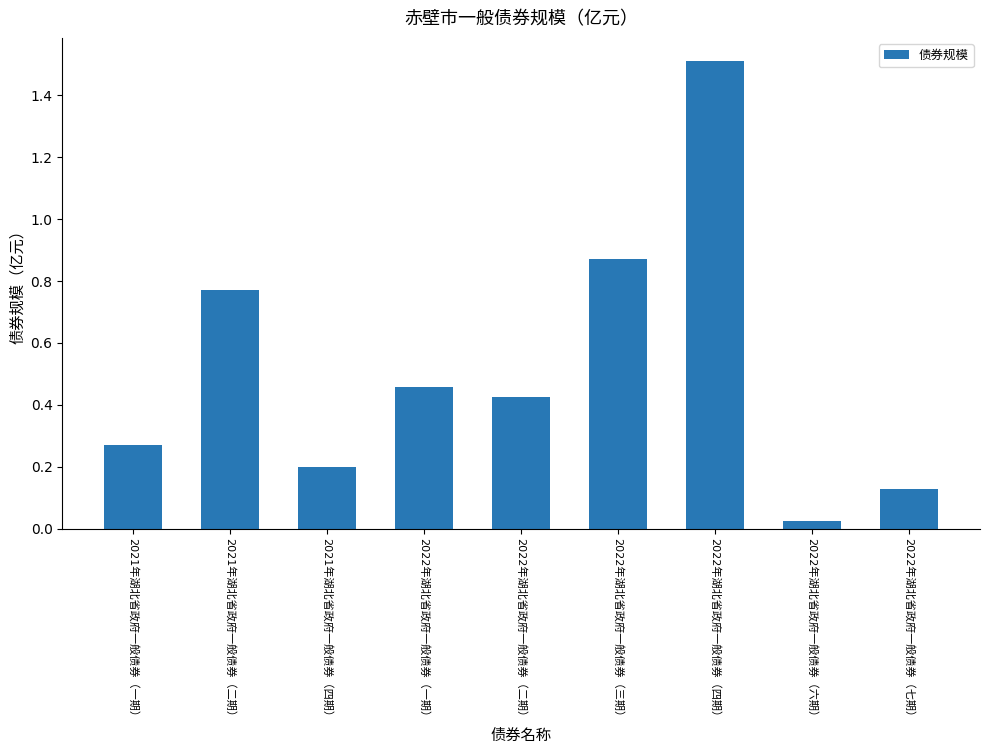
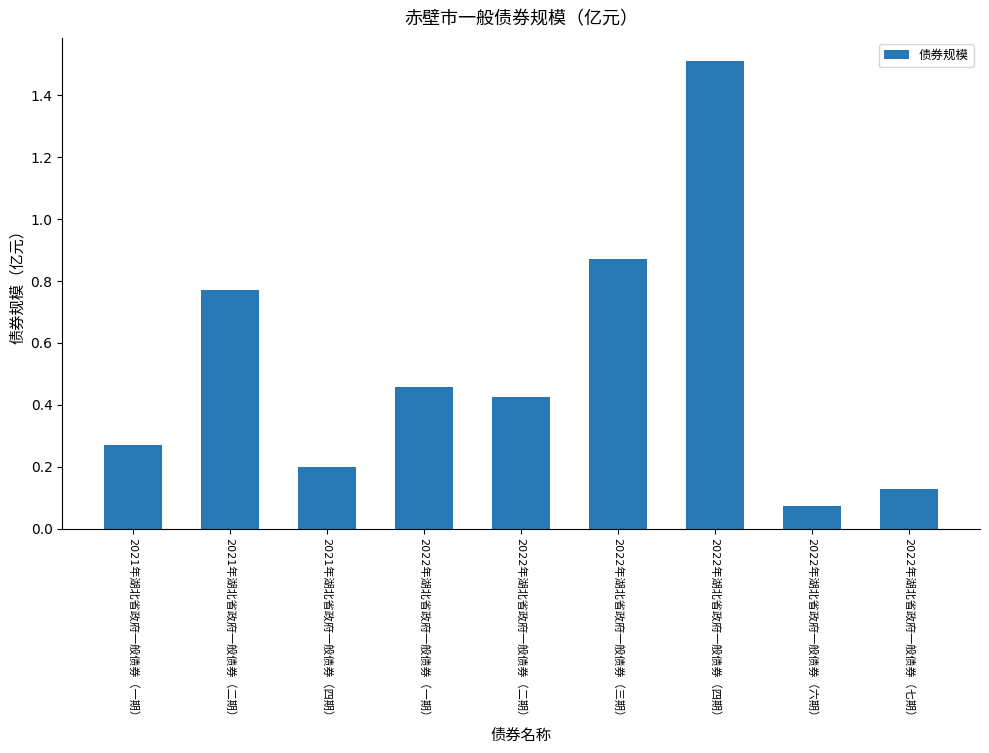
2022年湖北省政府一般债券（六期）: 0.02 -> 0.07
